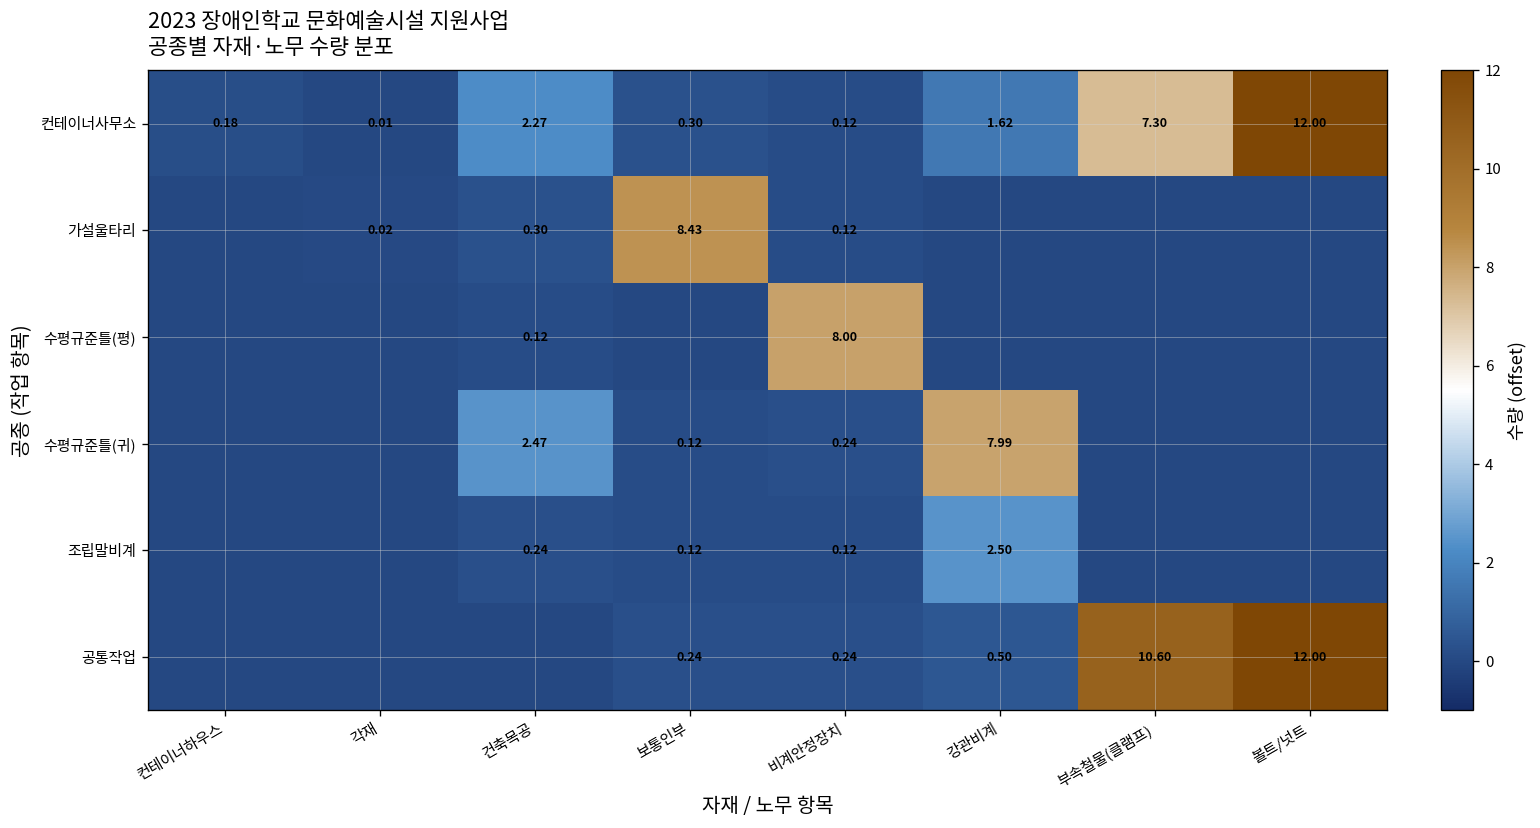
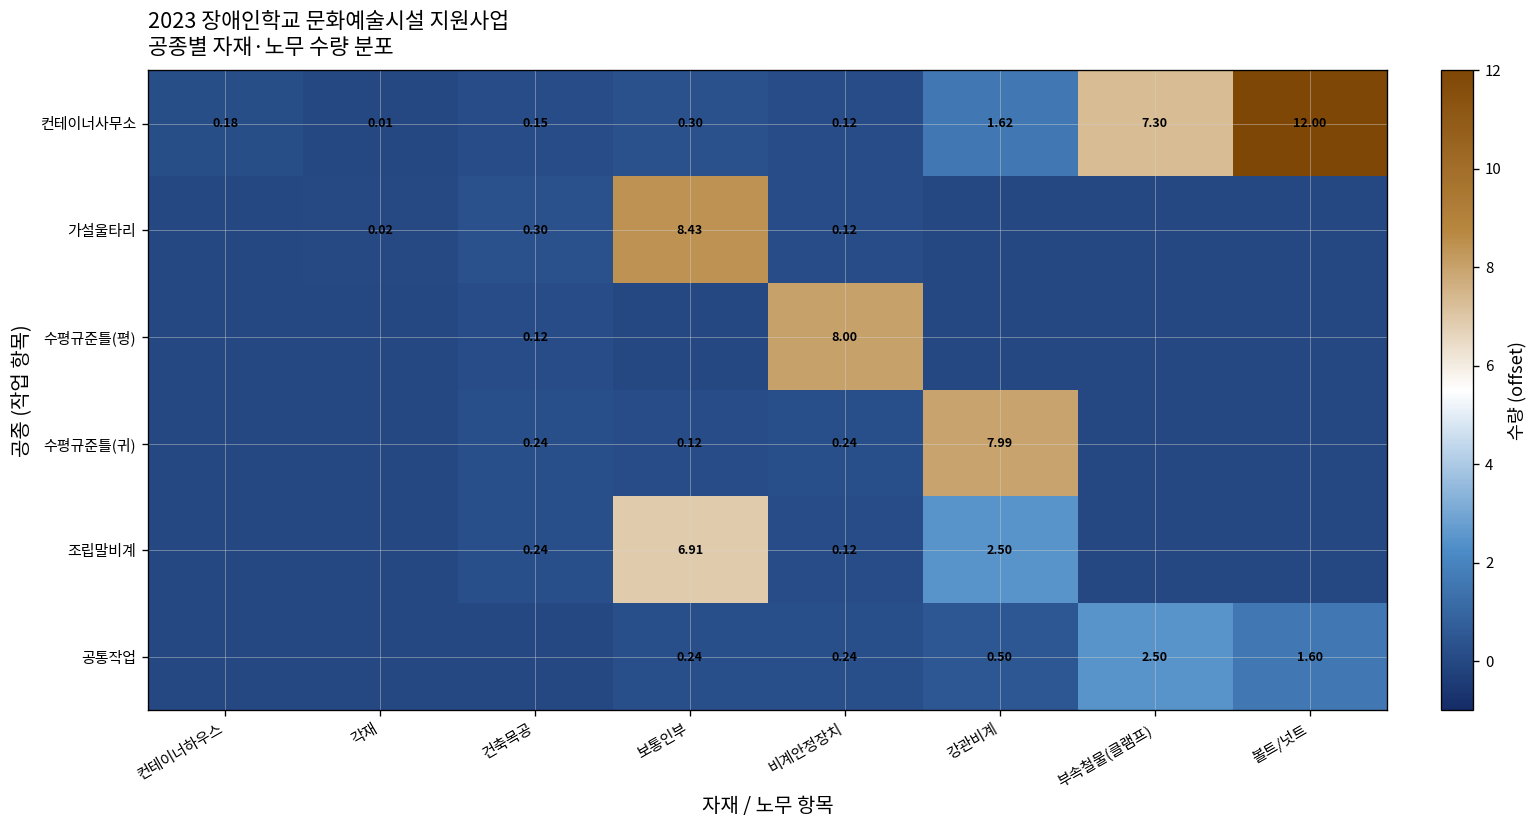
컨테이너사무소, 건축목공: 2.27 -> 0.15
수평규준틀(귀), 건축목공: 2.47 -> 0.24
조립말비계, 보통인부: 0.12 -> 6.91
공통작업, 부속철물(클램프): 10.60 -> 2.50
공통작업, 볼트/넛트: 12.00 -> 1.60
